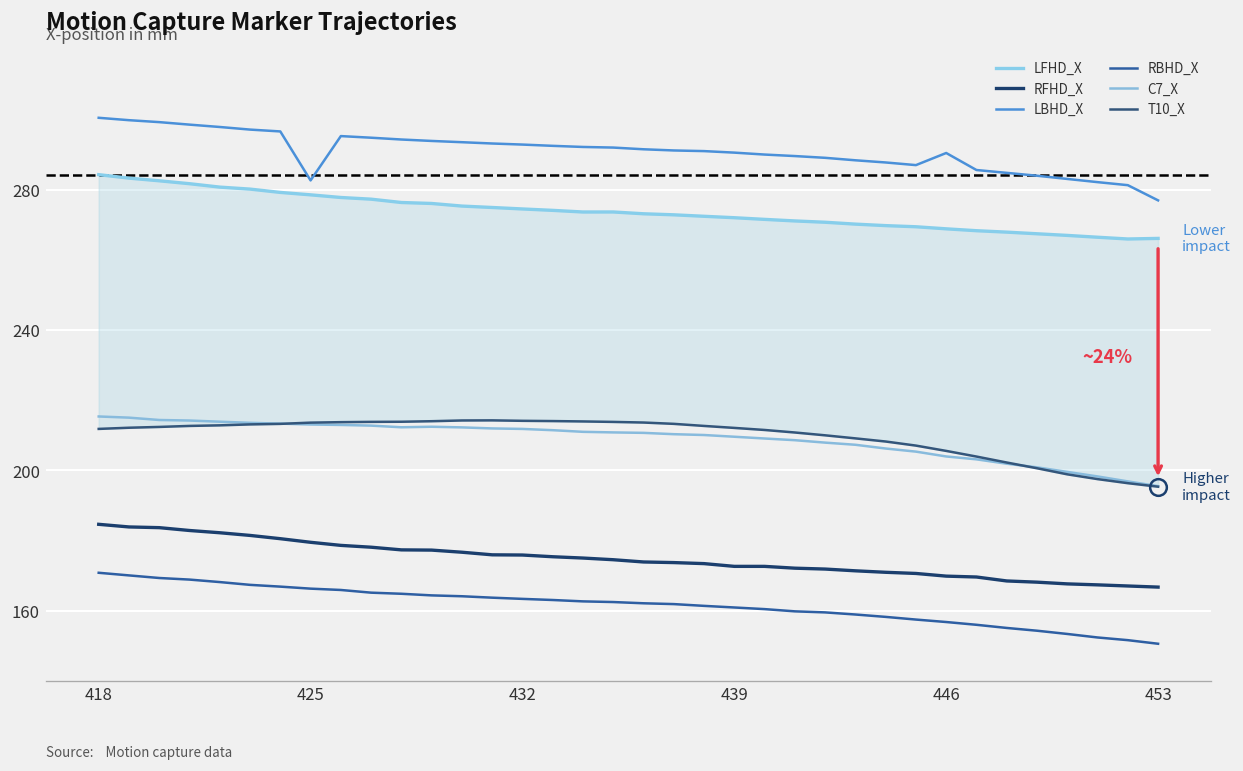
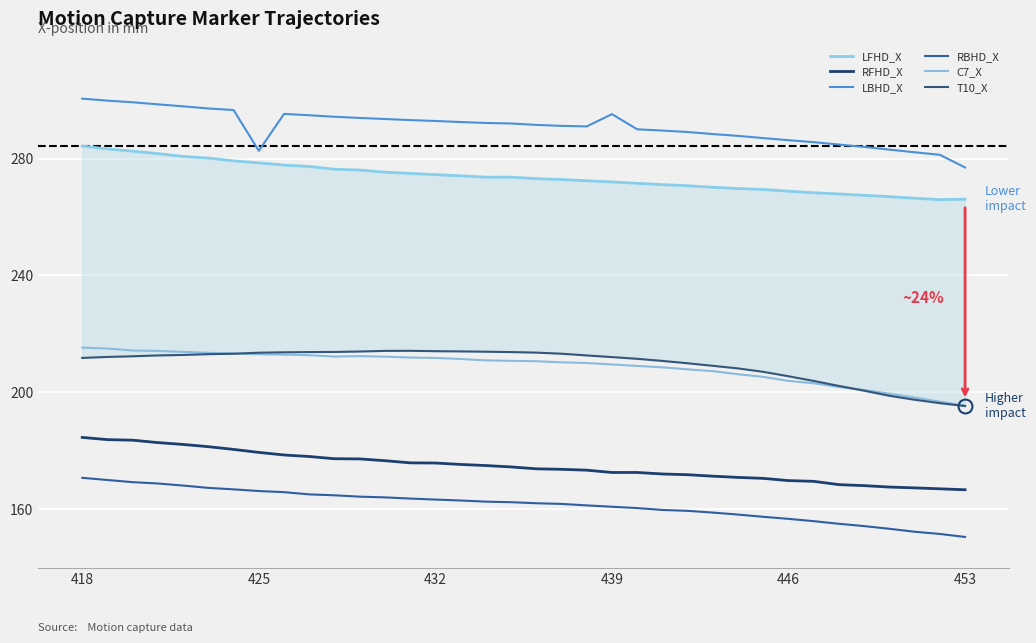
LBHD_X, 439: 291 -> 295
LBHD_X, 446: 290 -> 286
